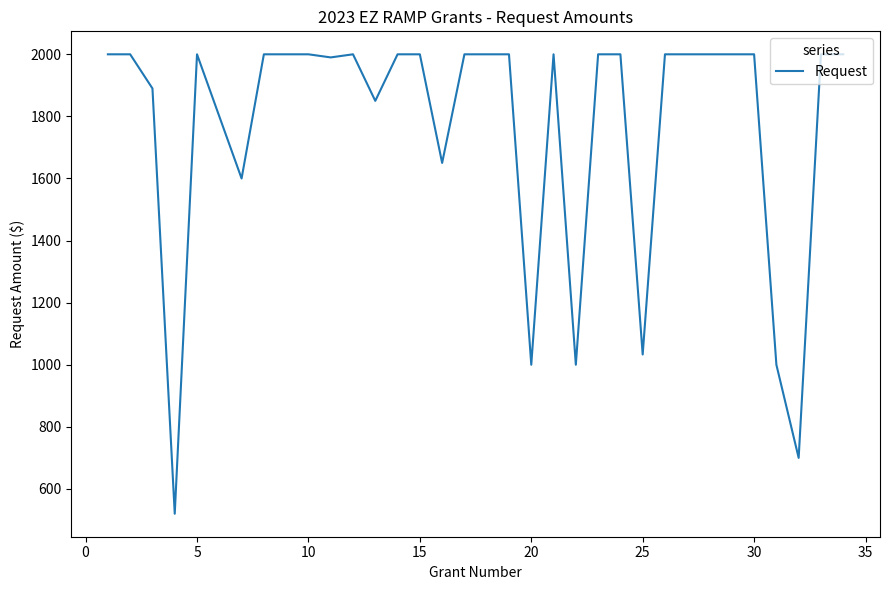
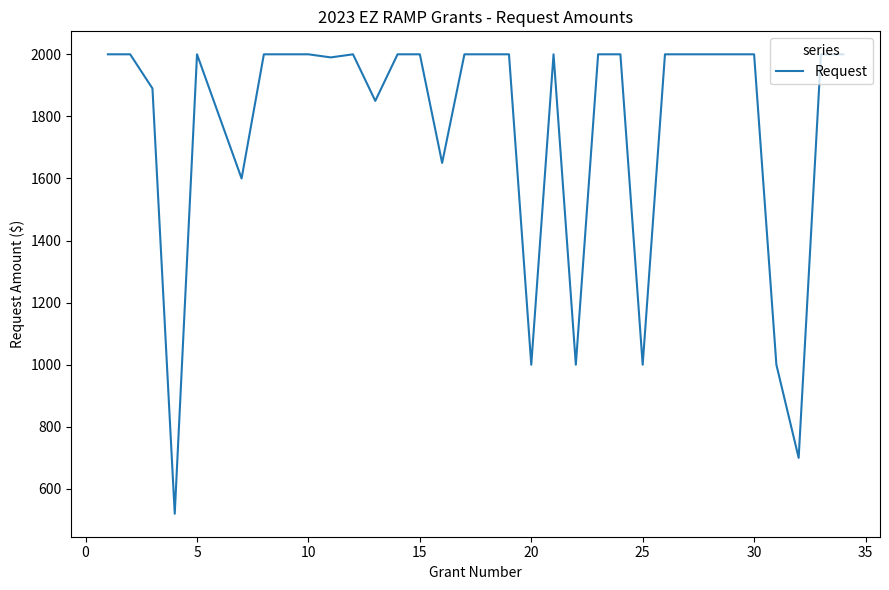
25: 1030 -> 1000
